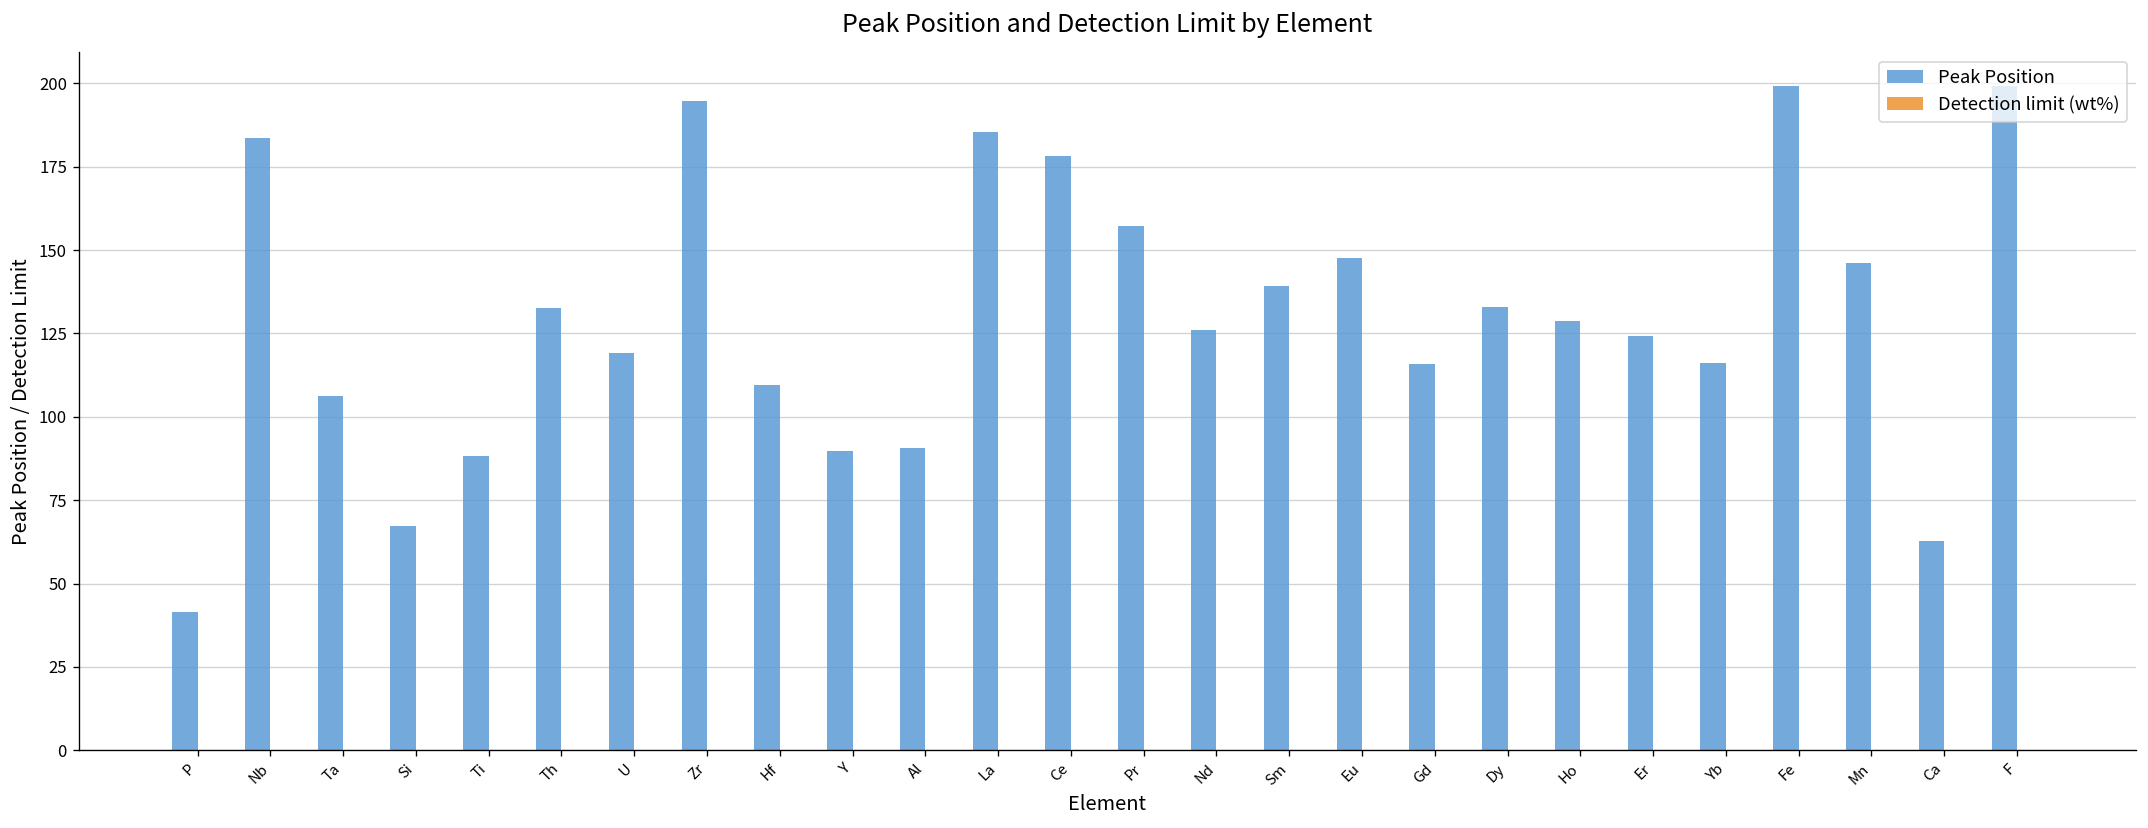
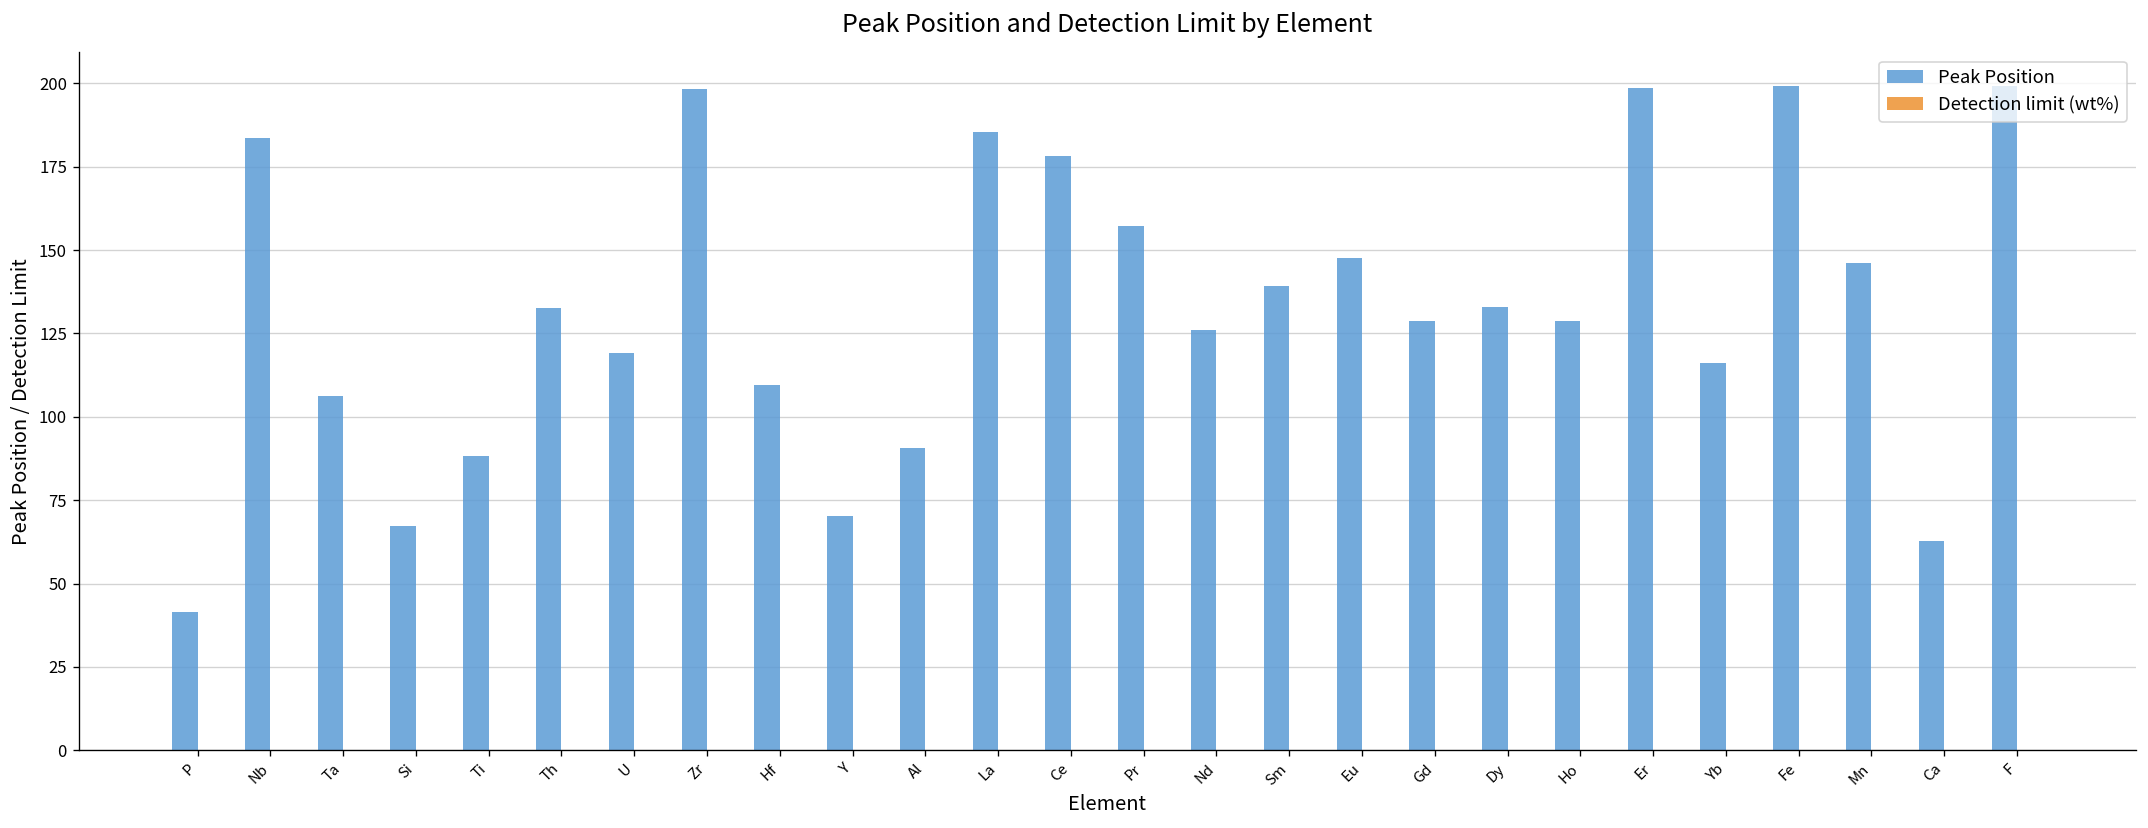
Peak Position, Zr: 195 -> 198
Peak Position, Y: 90 -> 70
Peak Position, Gd: 116 -> 129
Peak Position, Er: 124 -> 199
